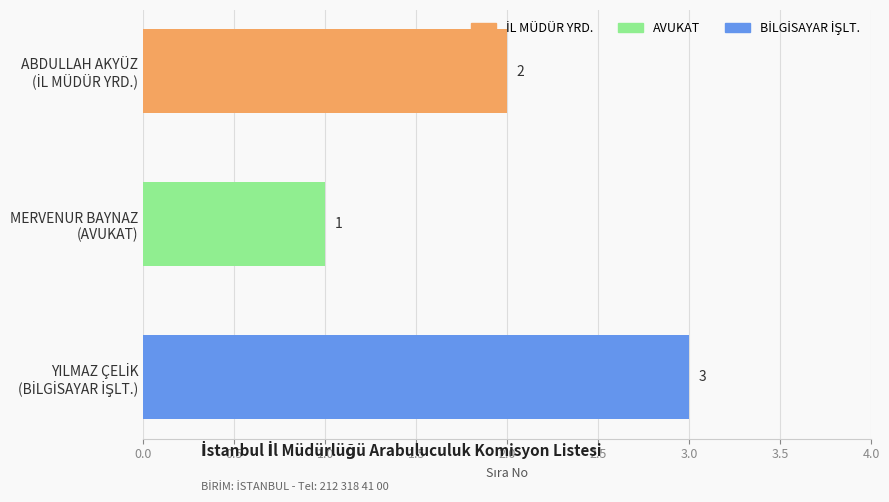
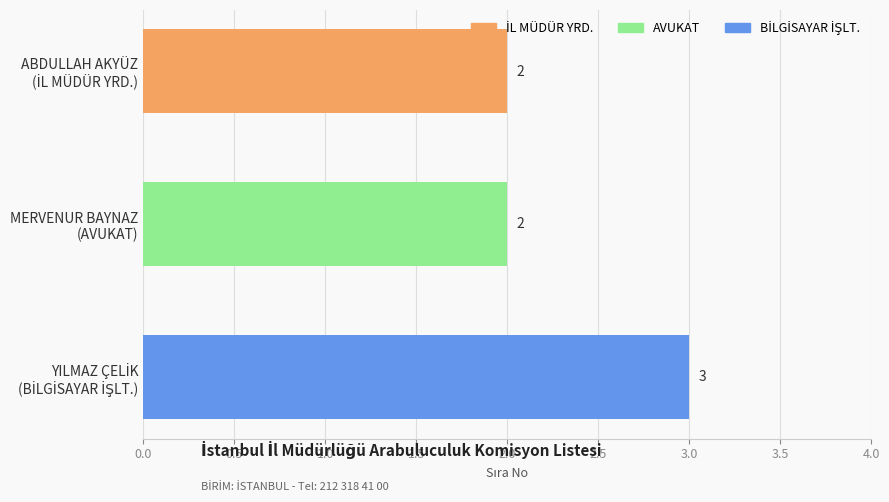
MERVENUR BAYNAZ (AVUKAT): 1 -> 2
